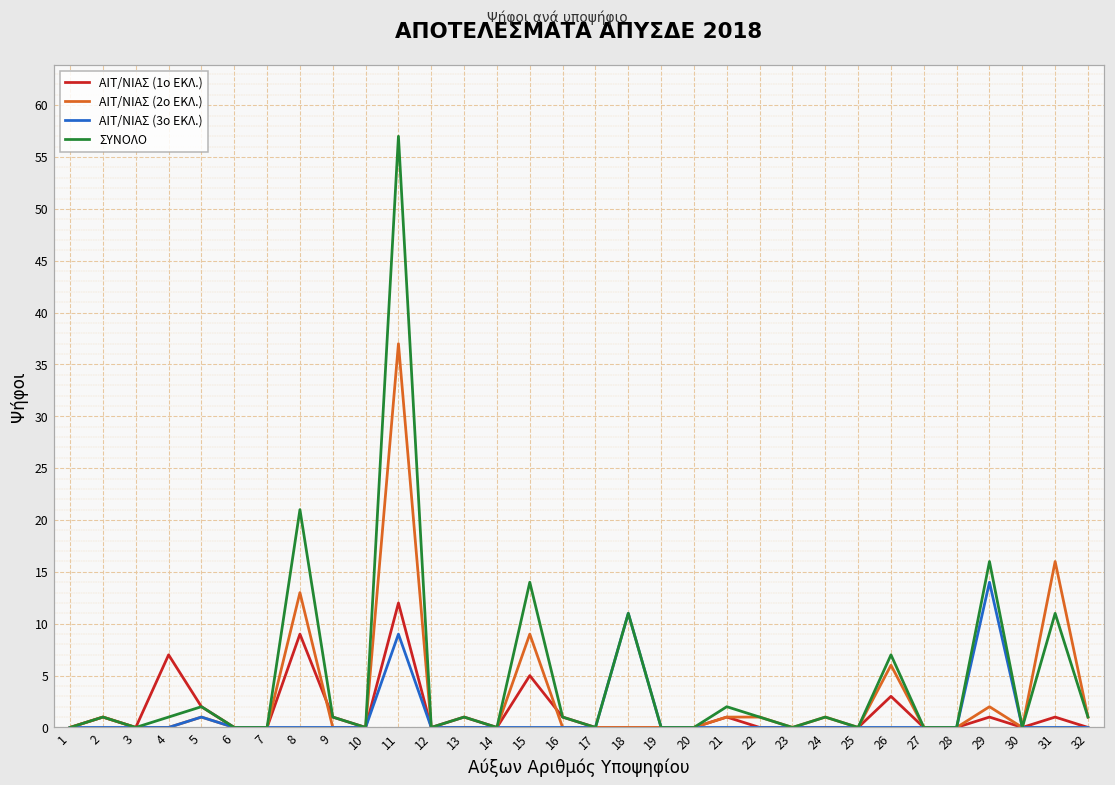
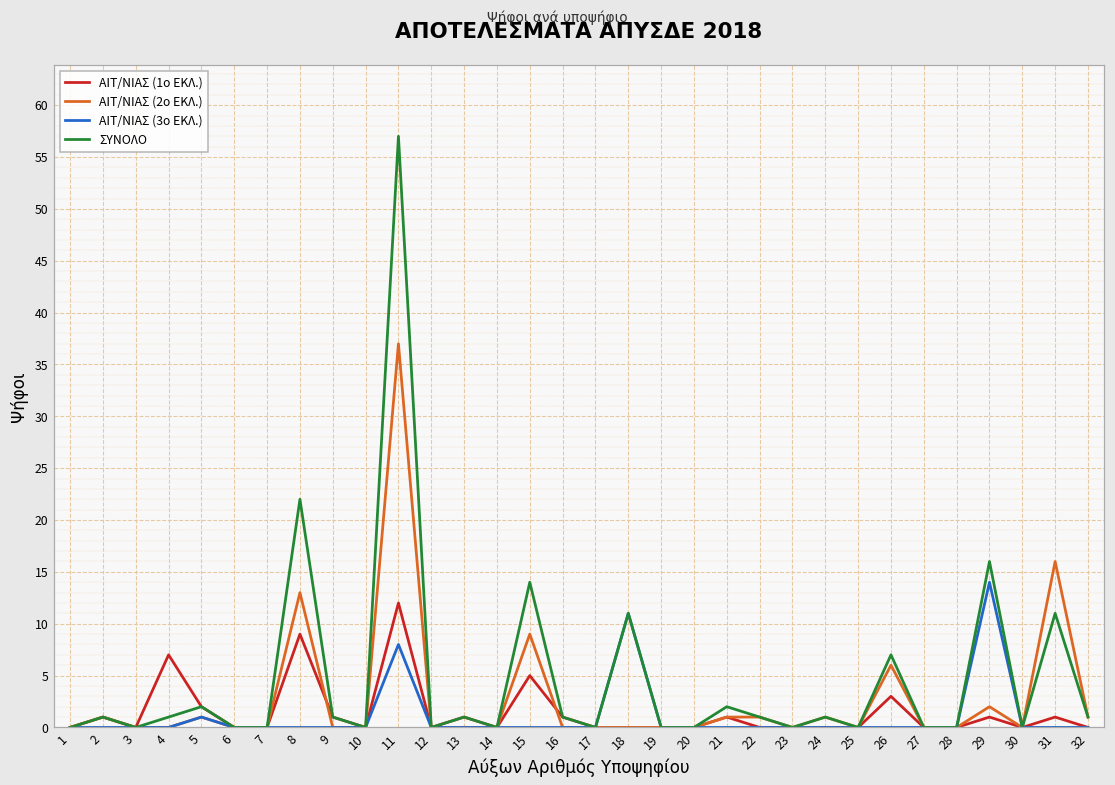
ΣΥΝΟΛΟ, 8: 21 -> 22
ΑΙΤ/ΝΙΑΣ (3ο ΕΚΛ.), 11: 9 -> 8
